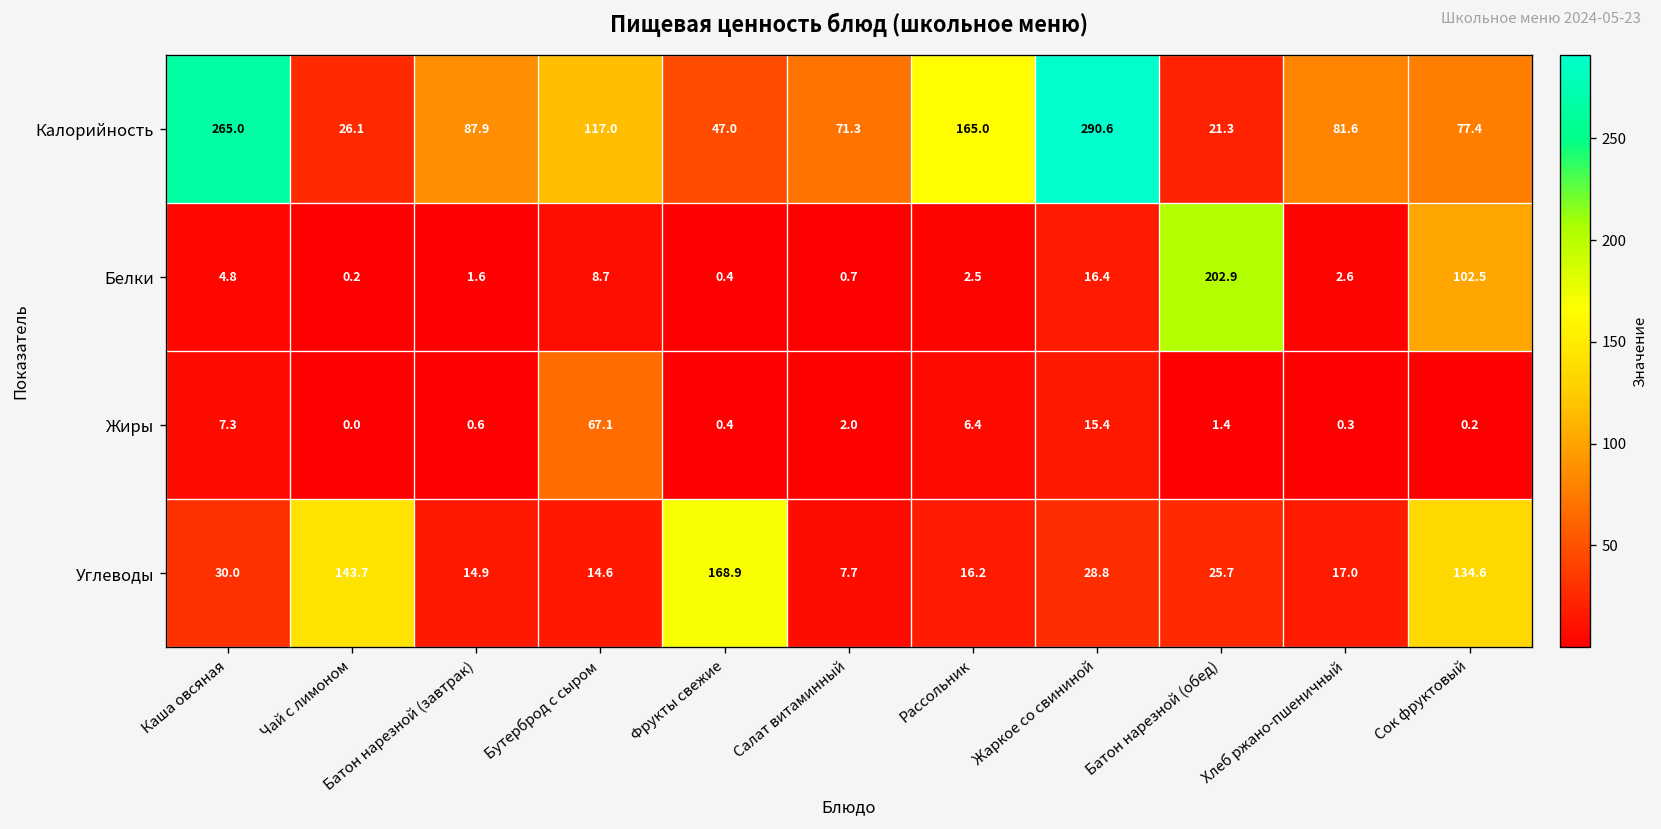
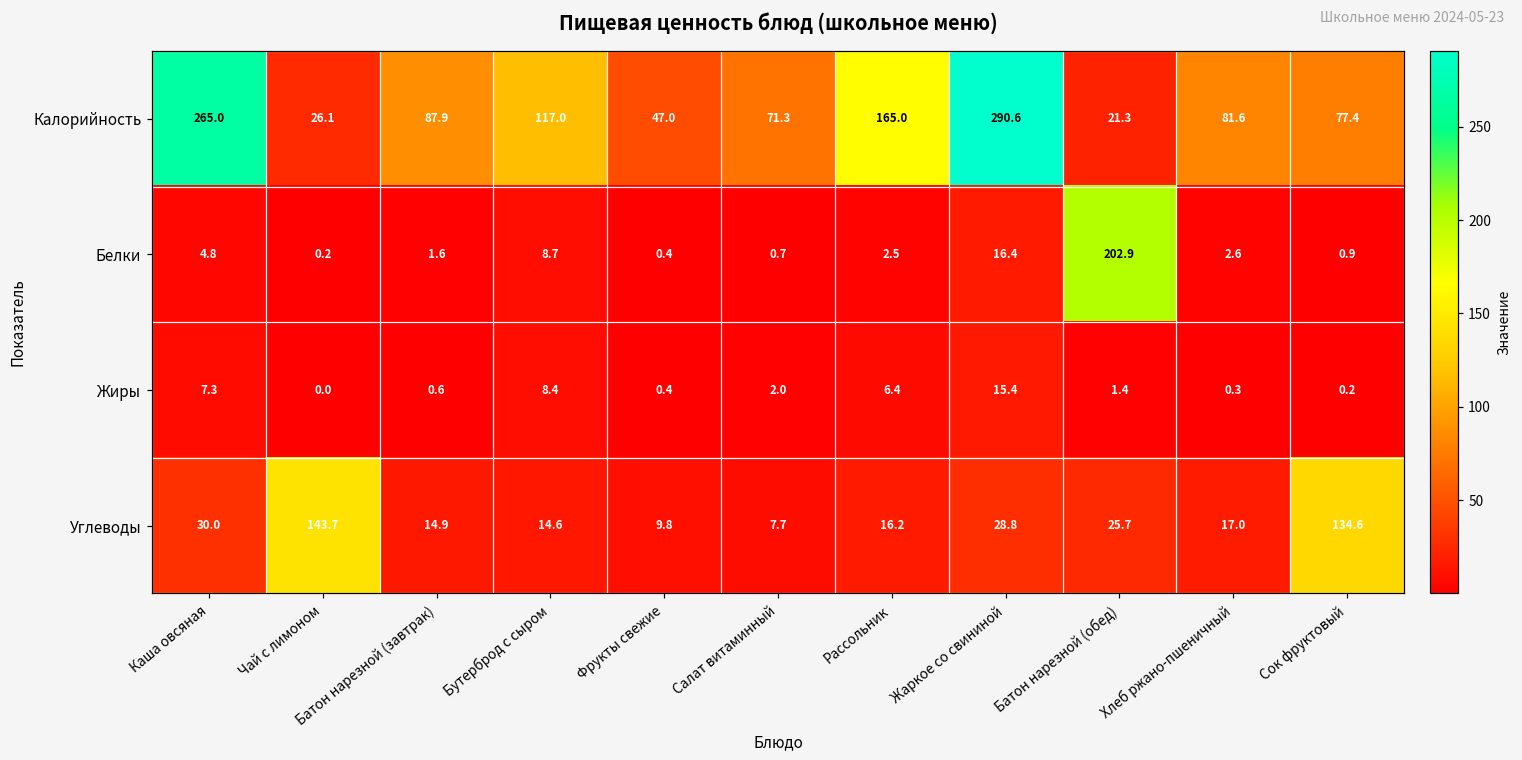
Белки, Сок фруктовый: 102.5 -> 0.9
Жиры, Бутерброд с сыром: 67.1 -> 8.4
Углеводы, Фрукты свежие: 168.9 -> 9.8
